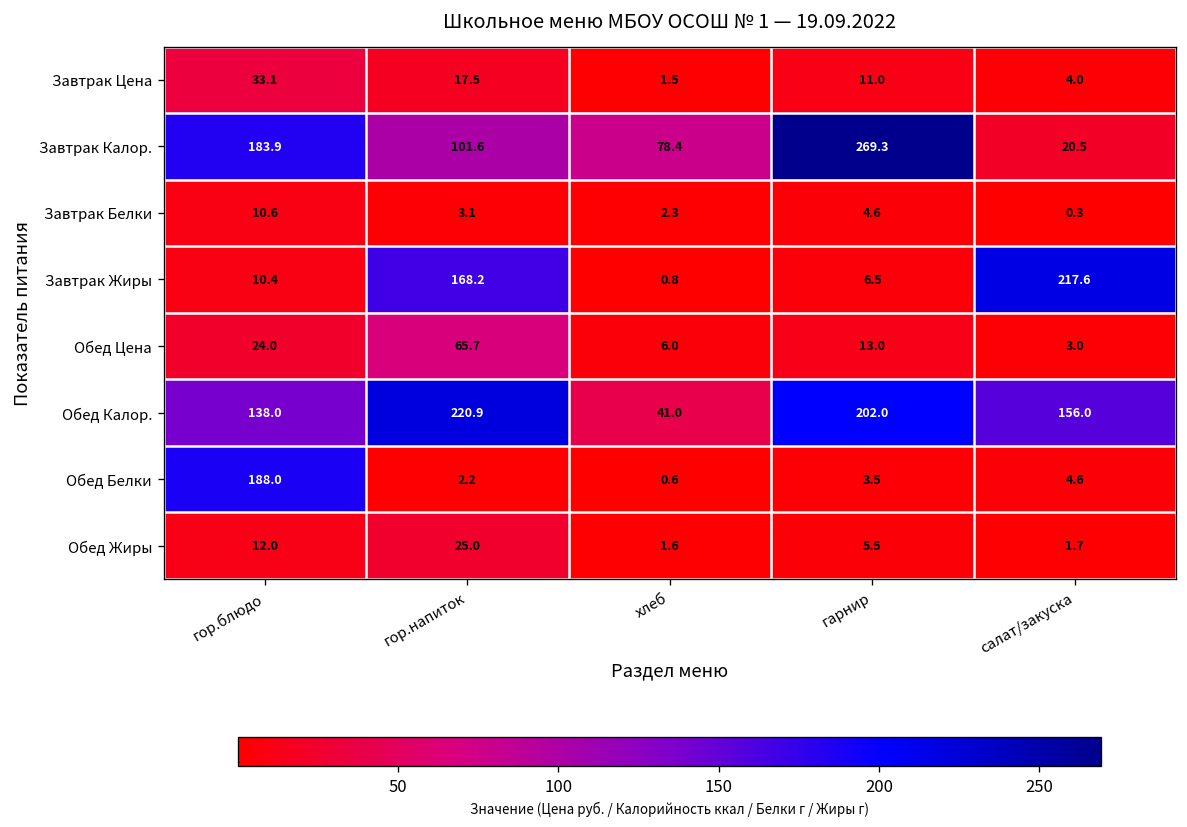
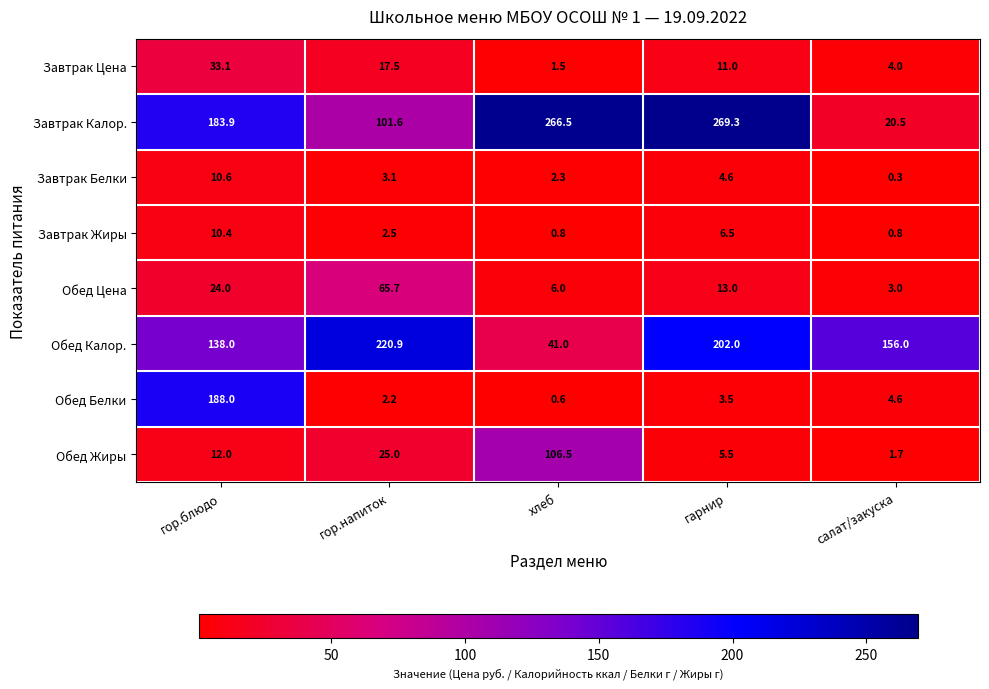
Завтрак Калор., хлеб: 78.4 -> 266.5
Завтрак Жиры, гор.напиток: 168.2 -> 2.5
Завтрак Жиры, салат/закуска: 217.6 -> 0.8
Обед Жиры, хлеб: 1.6 -> 106.5
